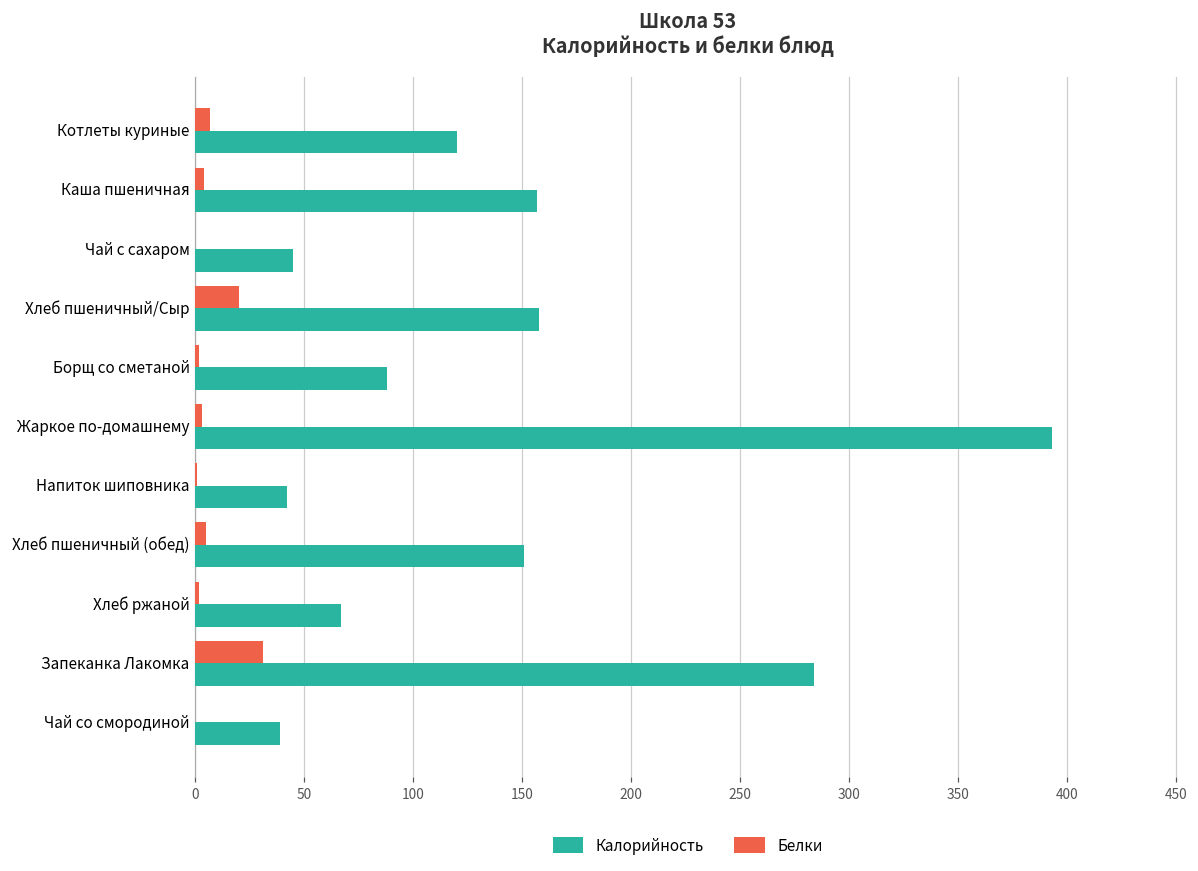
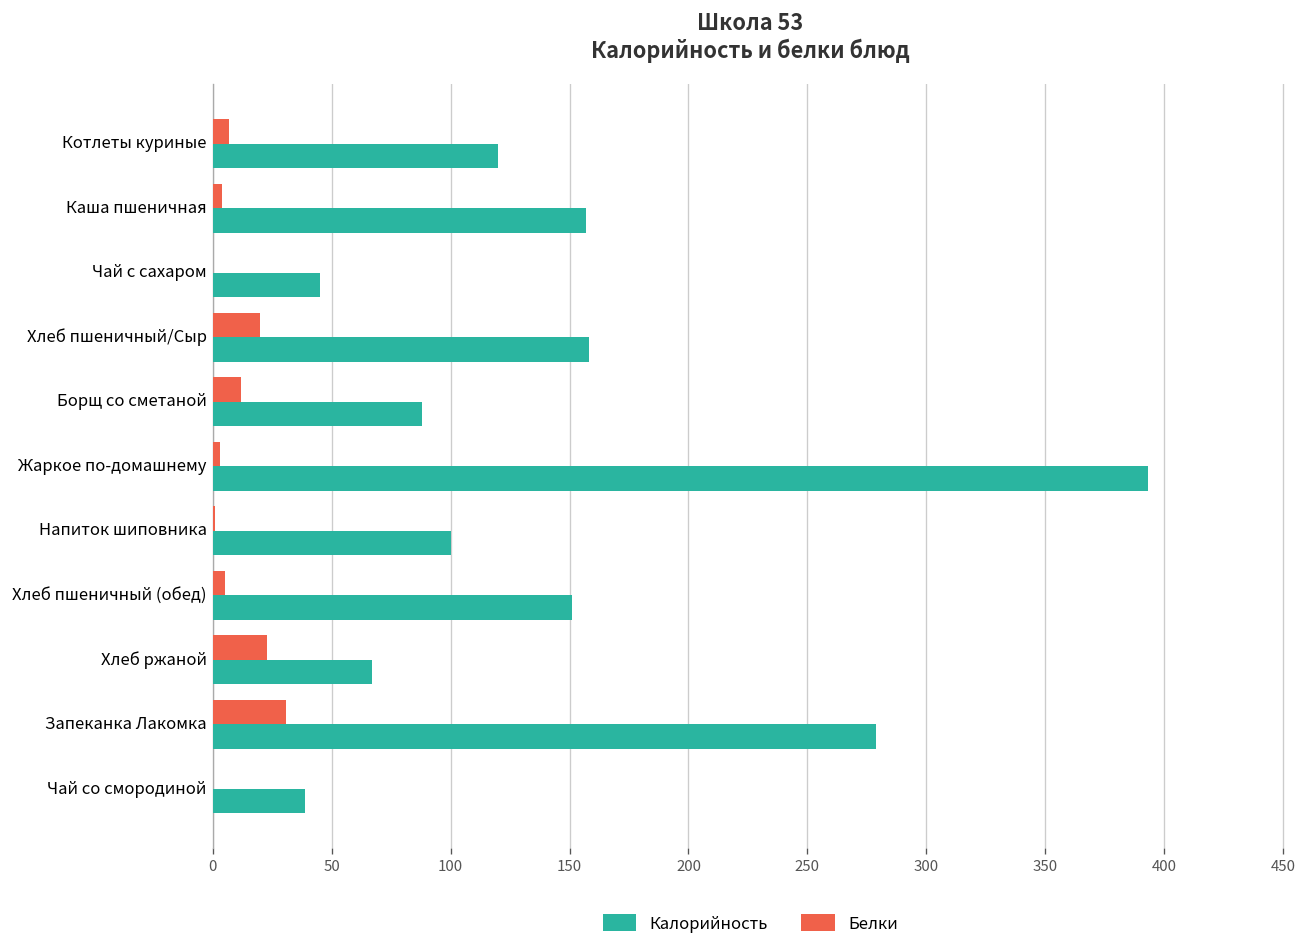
Белки, Борщ со сметаной: 2 -> 12
Калорийность, Напиток шиповника: 42 -> 100
Белки, Хлеб ржаной: 2 -> 23
Калорийность, Запеканка Лакомка: 284 -> 279
